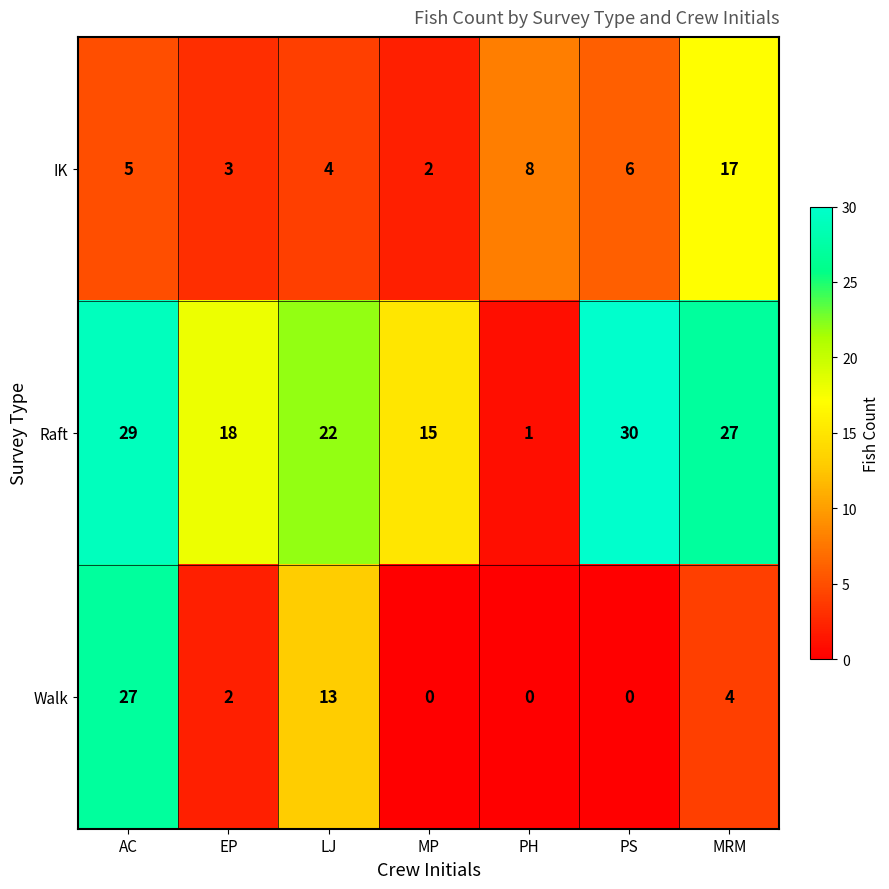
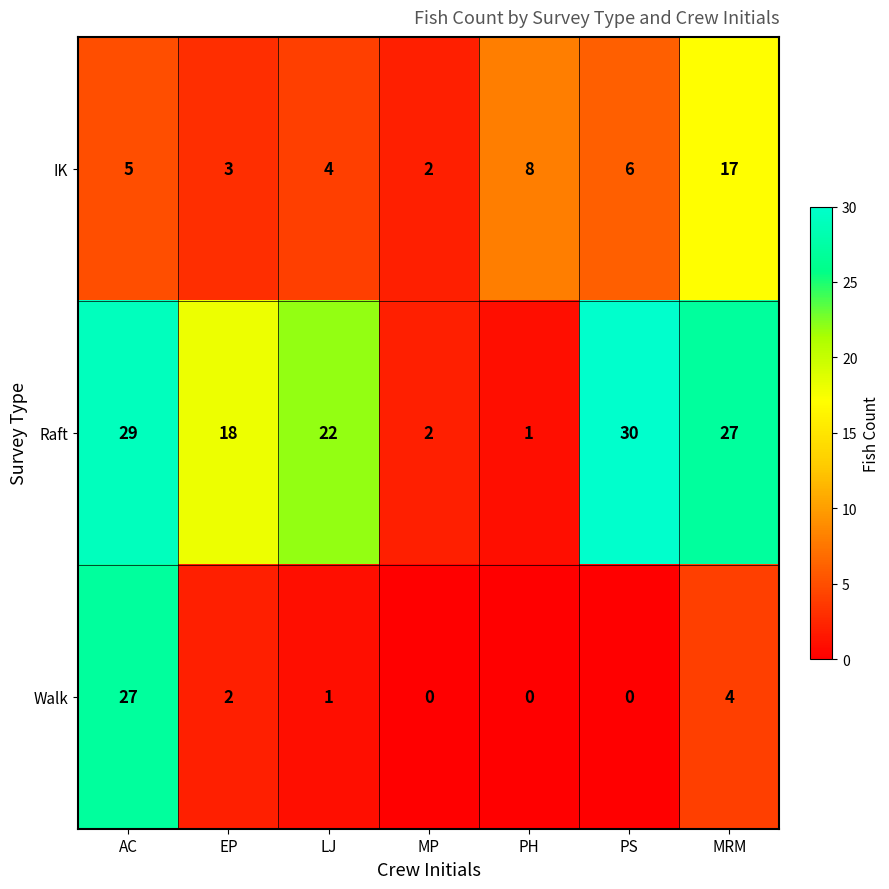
Raft, MP: 15 -> 2
Walk, LJ: 13 -> 1
